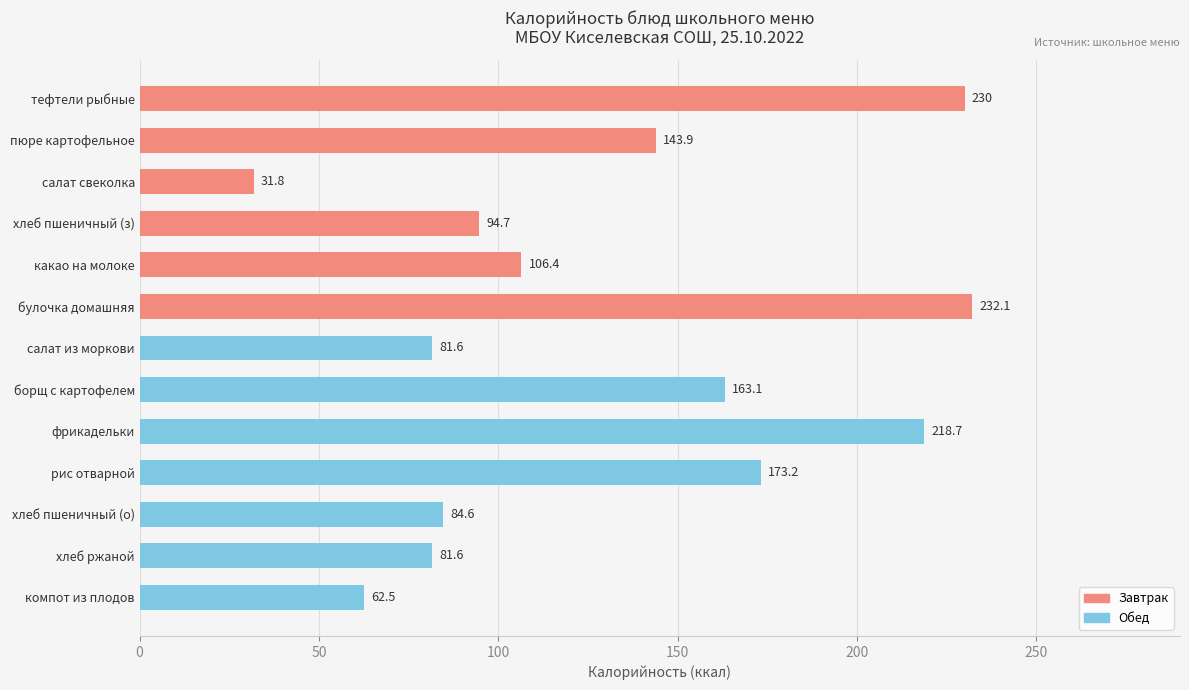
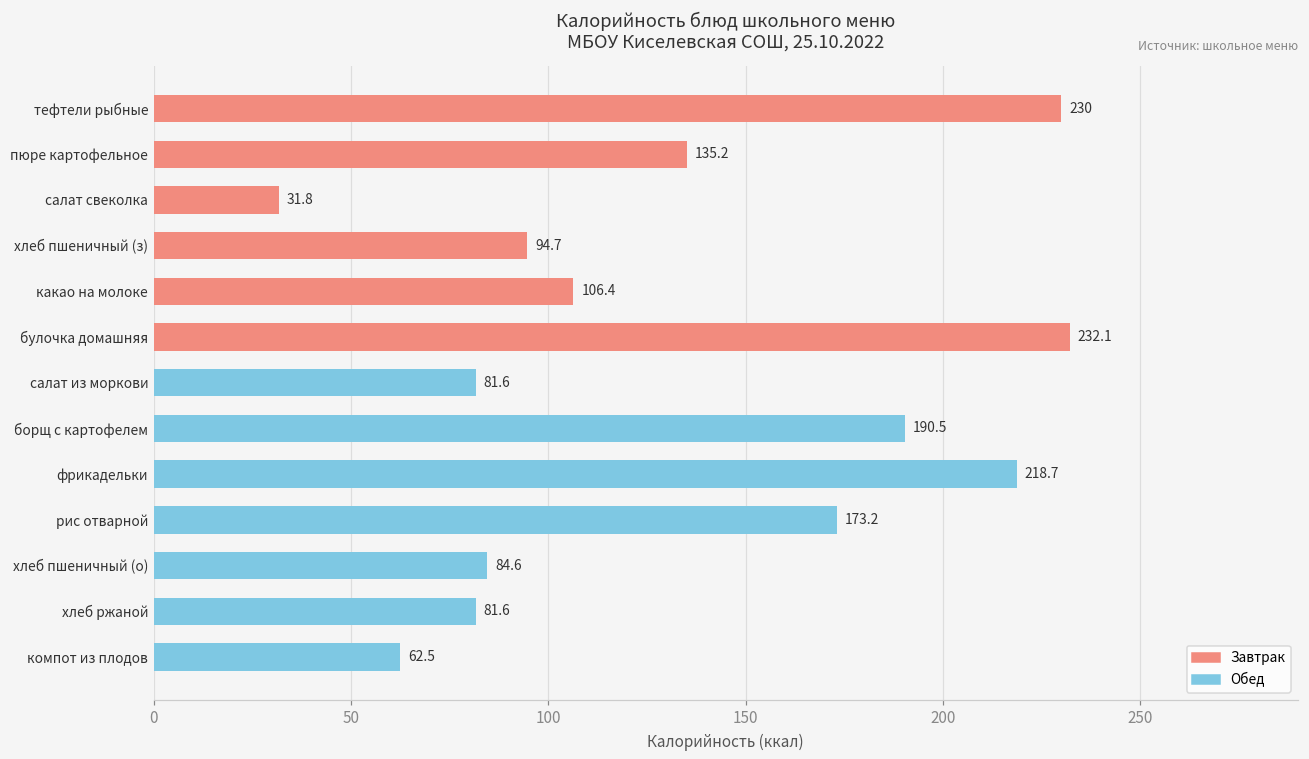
пюре картофельное: 143.9 -> 135.2
борщ с картофелем: 163.1 -> 190.5
